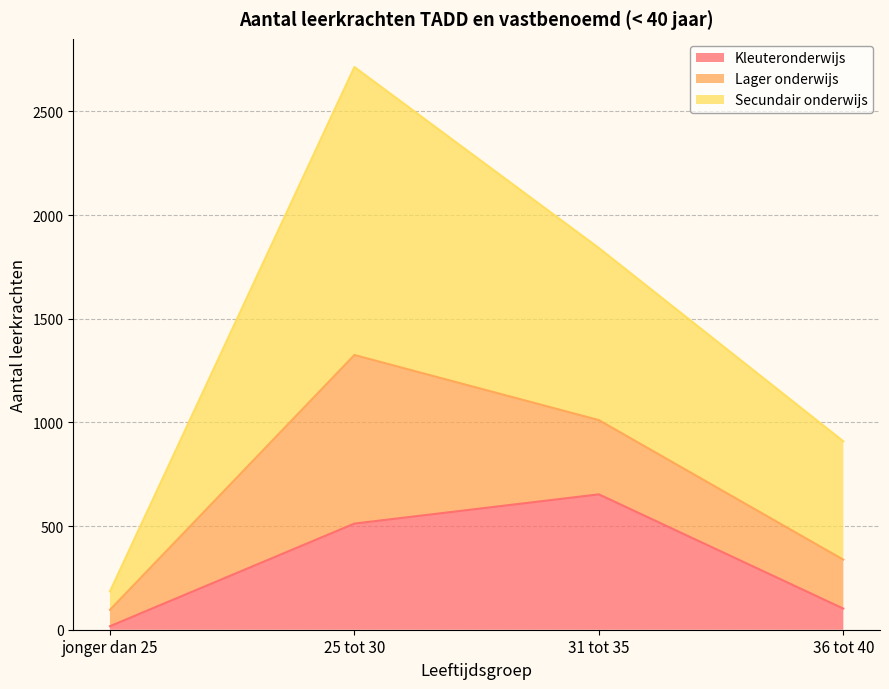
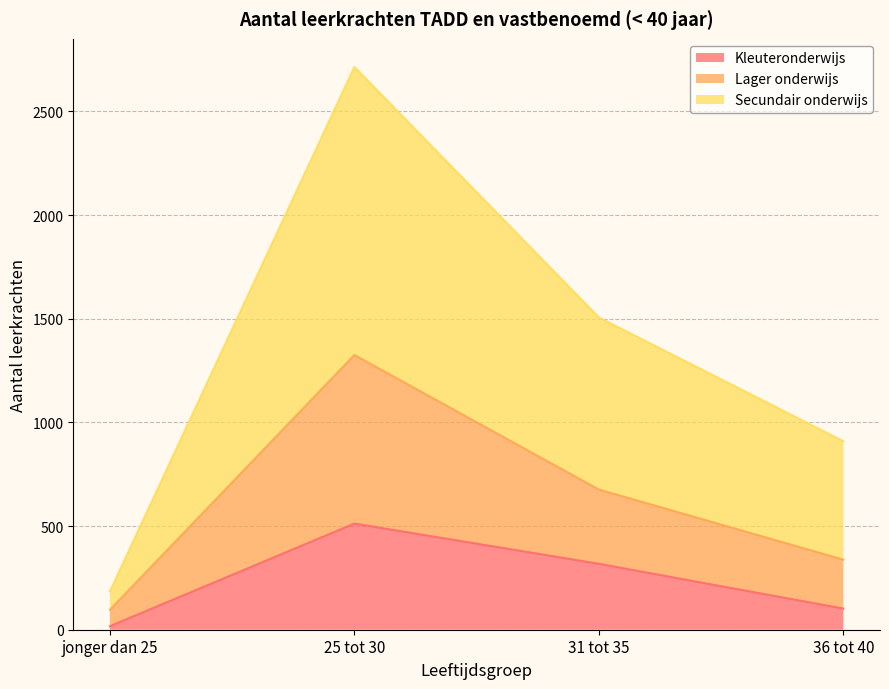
Kleuteronderwijs, 31 tot 35: 650 -> 320
